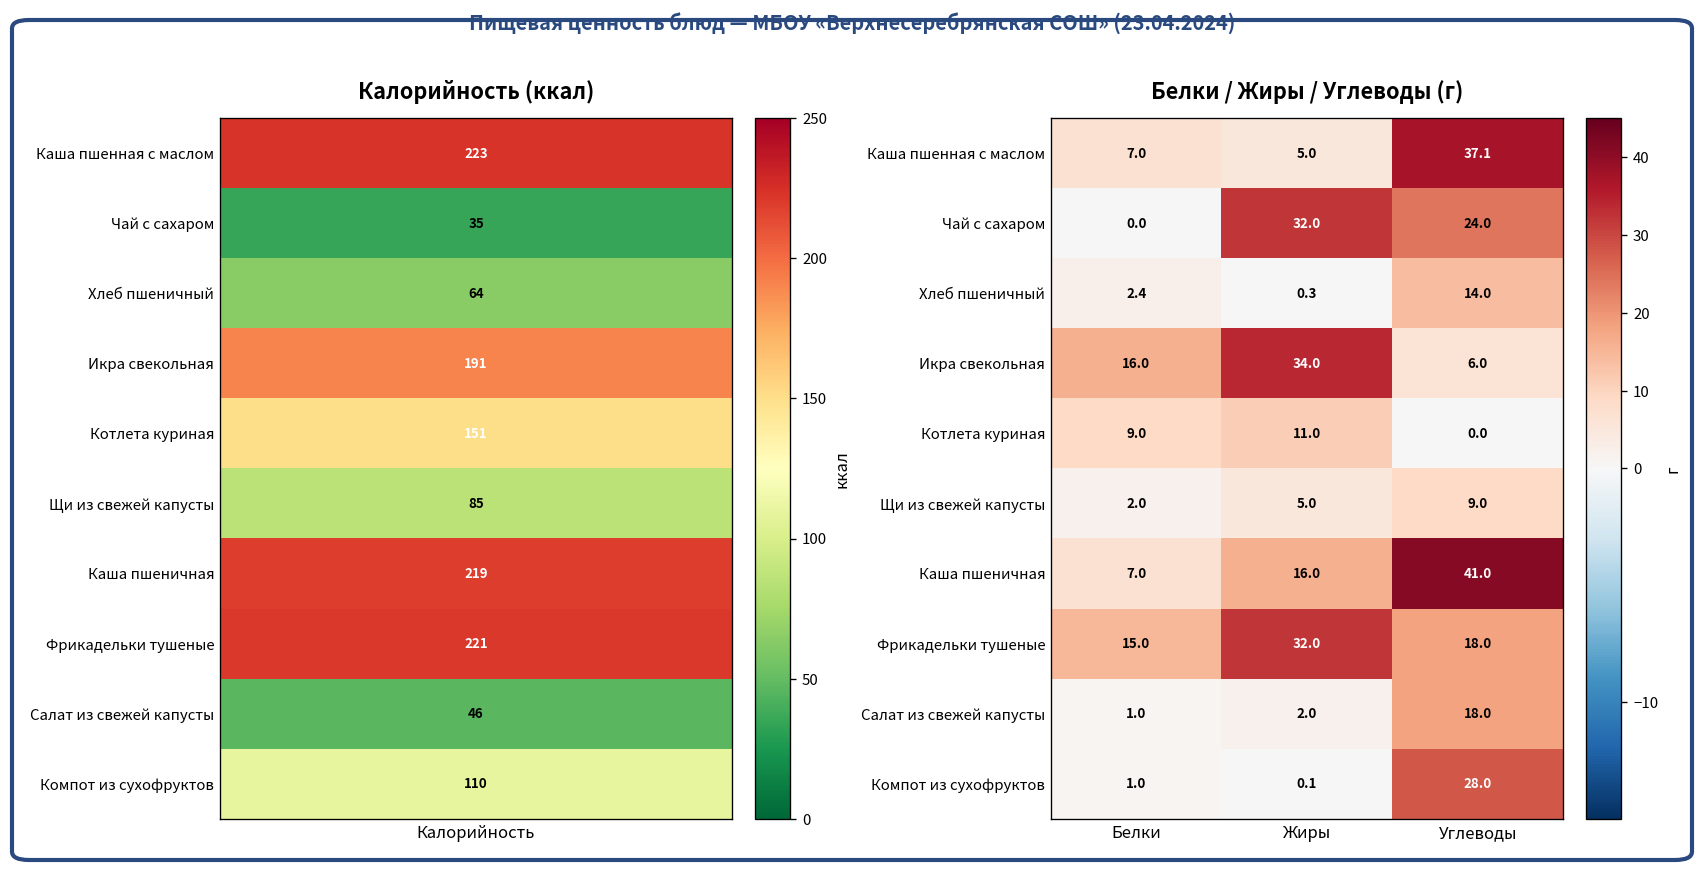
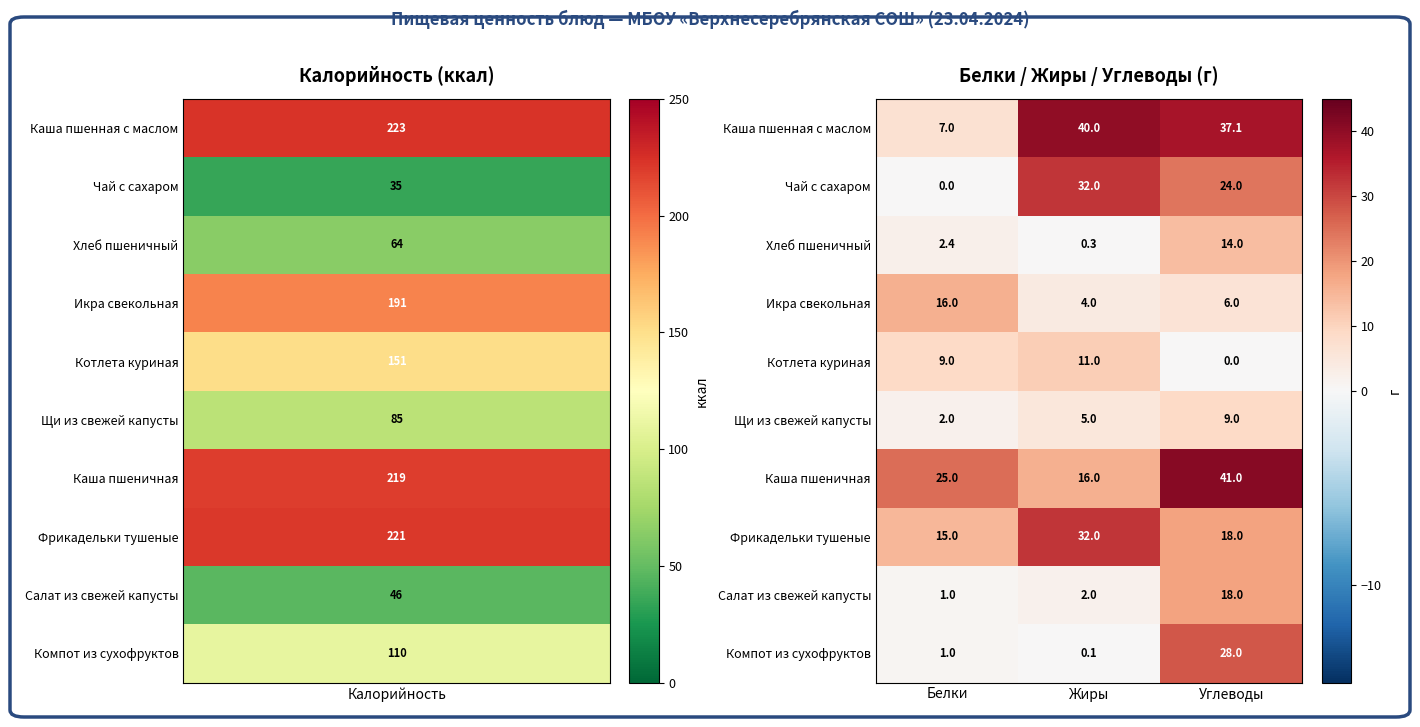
Белки / Жиры / Углеводы (г), Каша пшенная с маслом, Жиры: 5.0 -> 40.0
Белки / Жиры / Углеводы (г), Икра свекольная, Жиры: 34.0 -> 4.0
Белки / Жиры / Углеводы (г), Каша пшеничная, Белки: 7.0 -> 25.0
